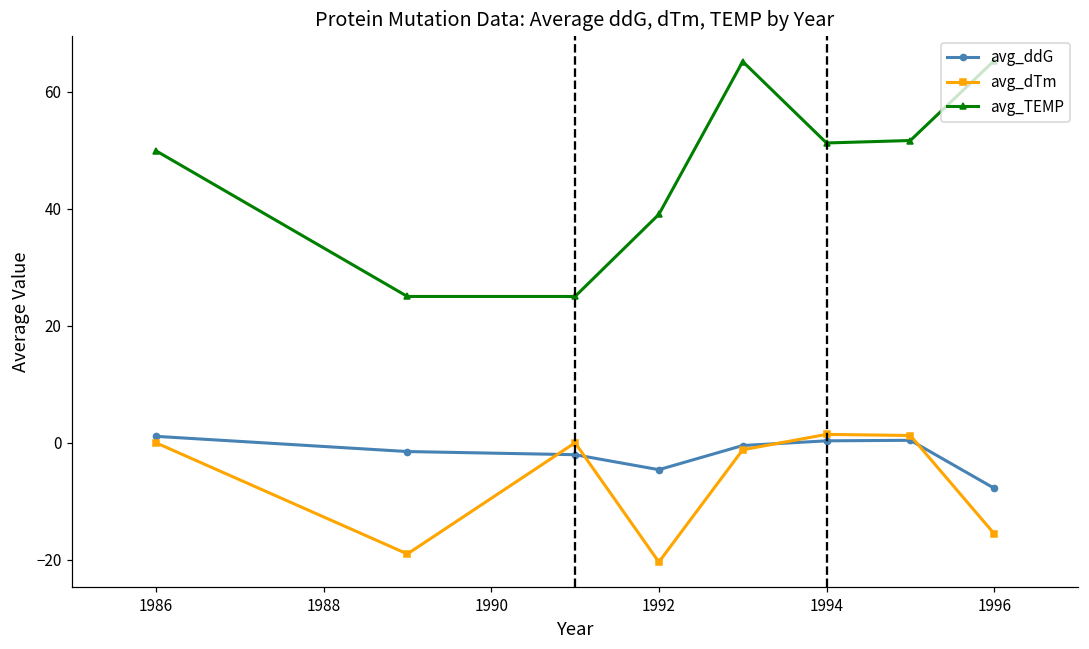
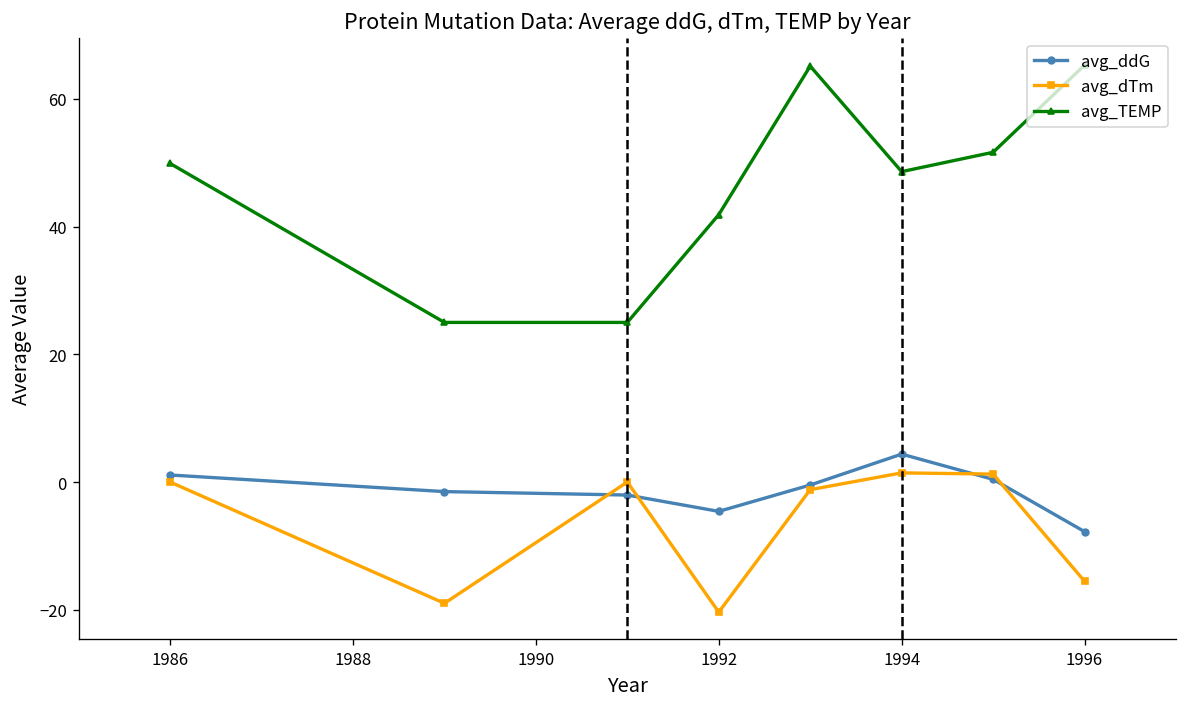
avg_TEMP, 1992: 39 -> 42
avg_ddG, 1994: 0 -> 4
avg_TEMP, 1994: 51 -> 49
